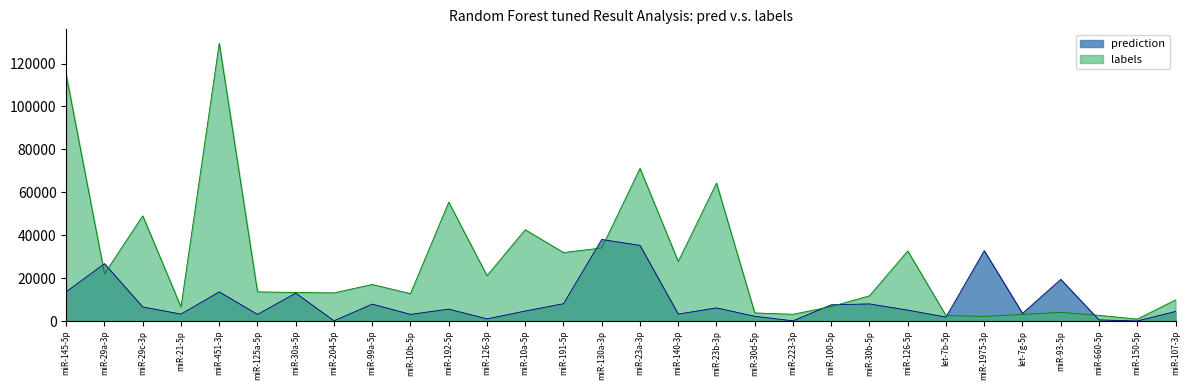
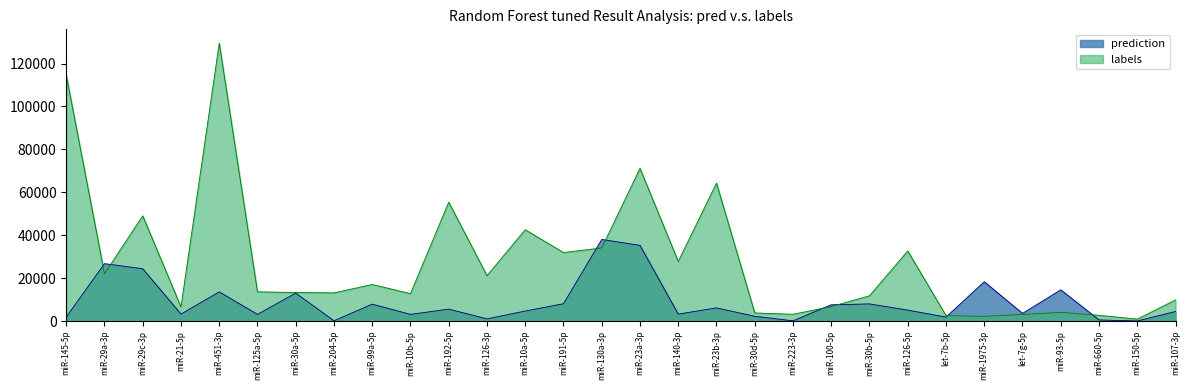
prediction, miR-145-5p: 14000 -> 2000
prediction, miR-29c-3p: 7000 -> 24000
prediction, miR-1975-3p: 33000 -> 18000
prediction, miR-93-5p: 19000 -> 15000
